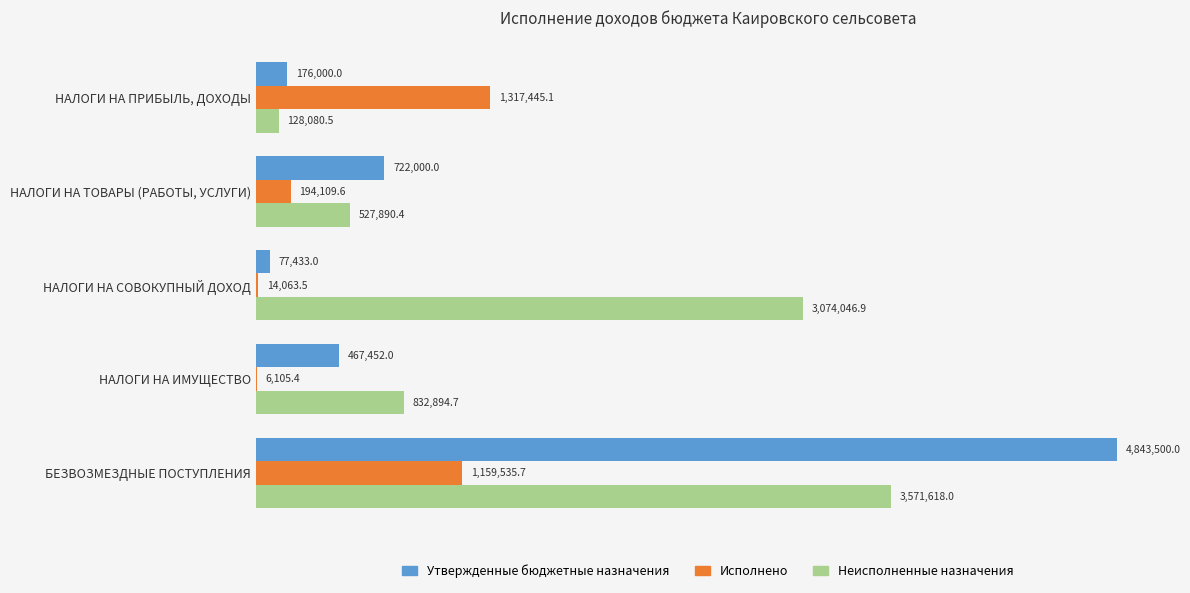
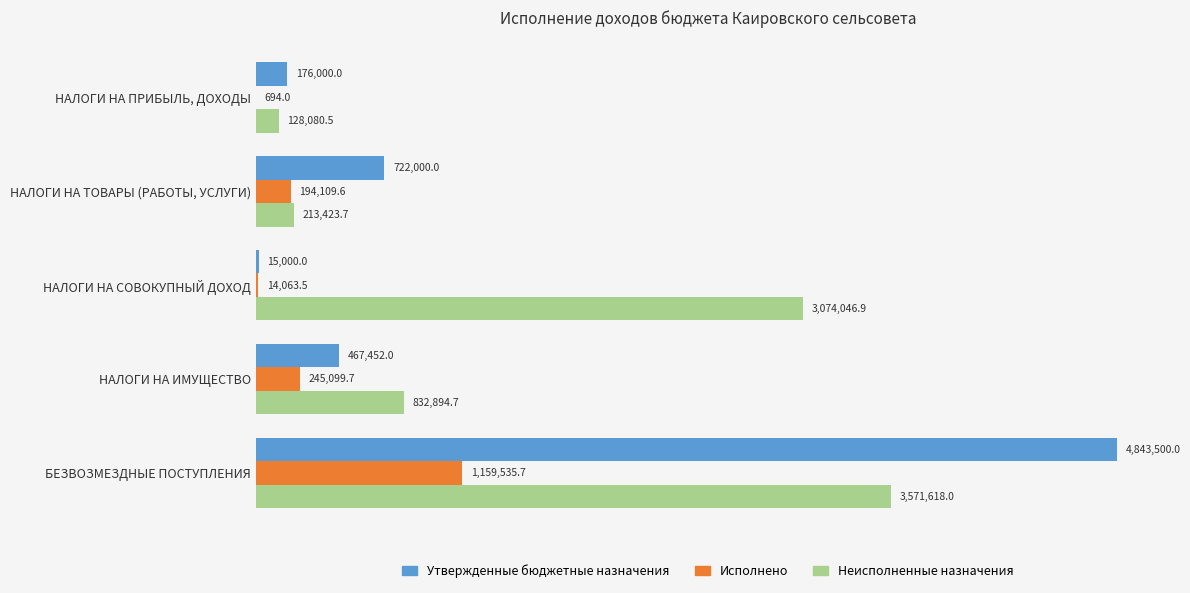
Исполнено, НАЛОГИ НА ПРИБЫЛЬ, ДОХОДЫ: 1,317,445.1 -> 694.0
Неисполненные назначения, НАЛОГИ НА ТОВАРЫ (РАБОТЫ, УСЛУГИ): 527,890.4 -> 213,423.7
Утвержденные бюджетные назначения, НАЛОГИ НА СОВОКУПНЫЙ ДОХОД: 77,433.0 -> 15,000.0
Исполнено, НАЛОГИ НА ИМУЩЕСТВО: 6,105.4 -> 245,099.7
